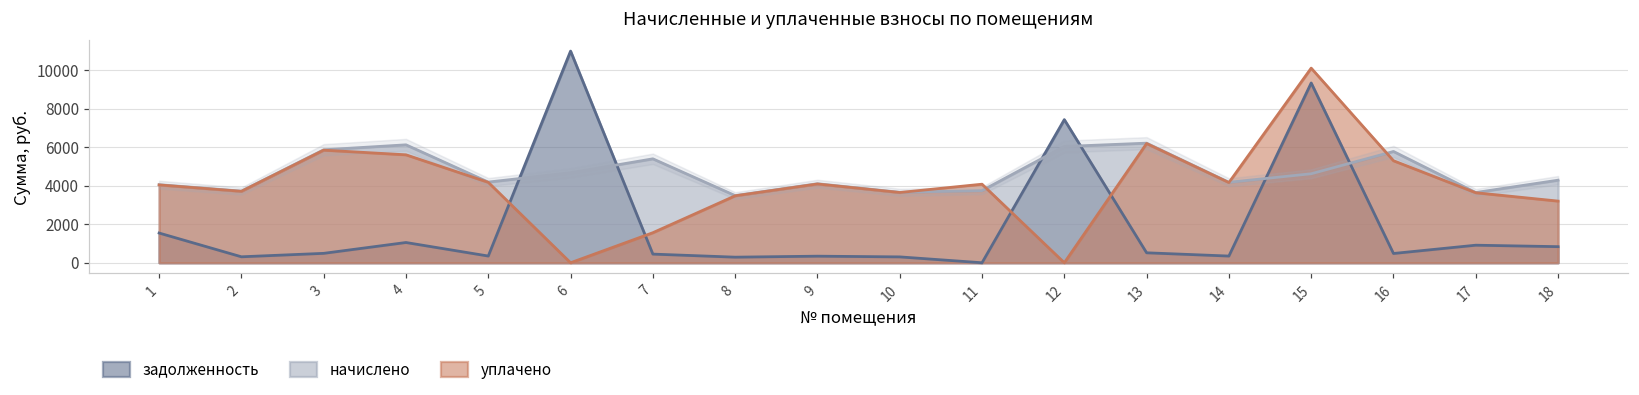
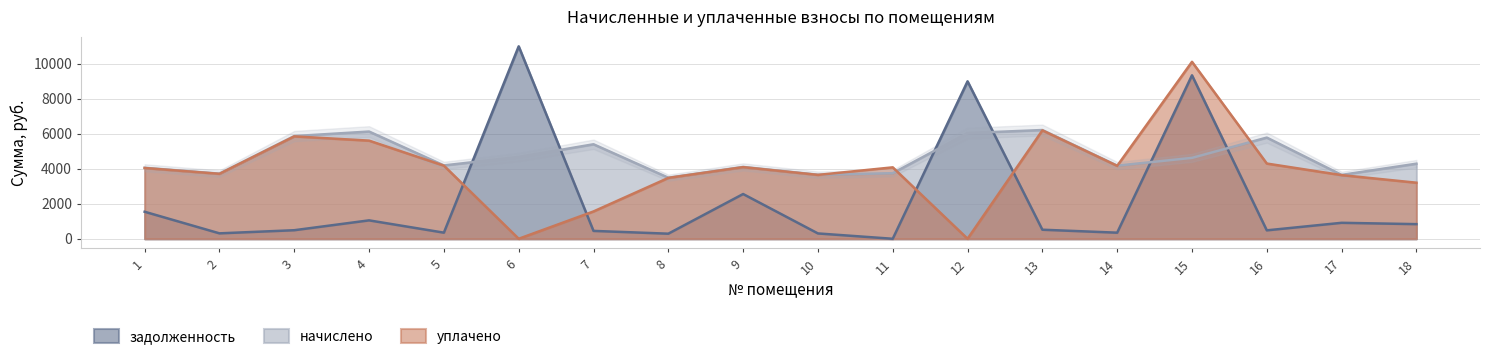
задолженность, 9: 300 -> 2600
задолженность, 12: 7400 -> 9000
уплачено, 16: 5300 -> 4300
